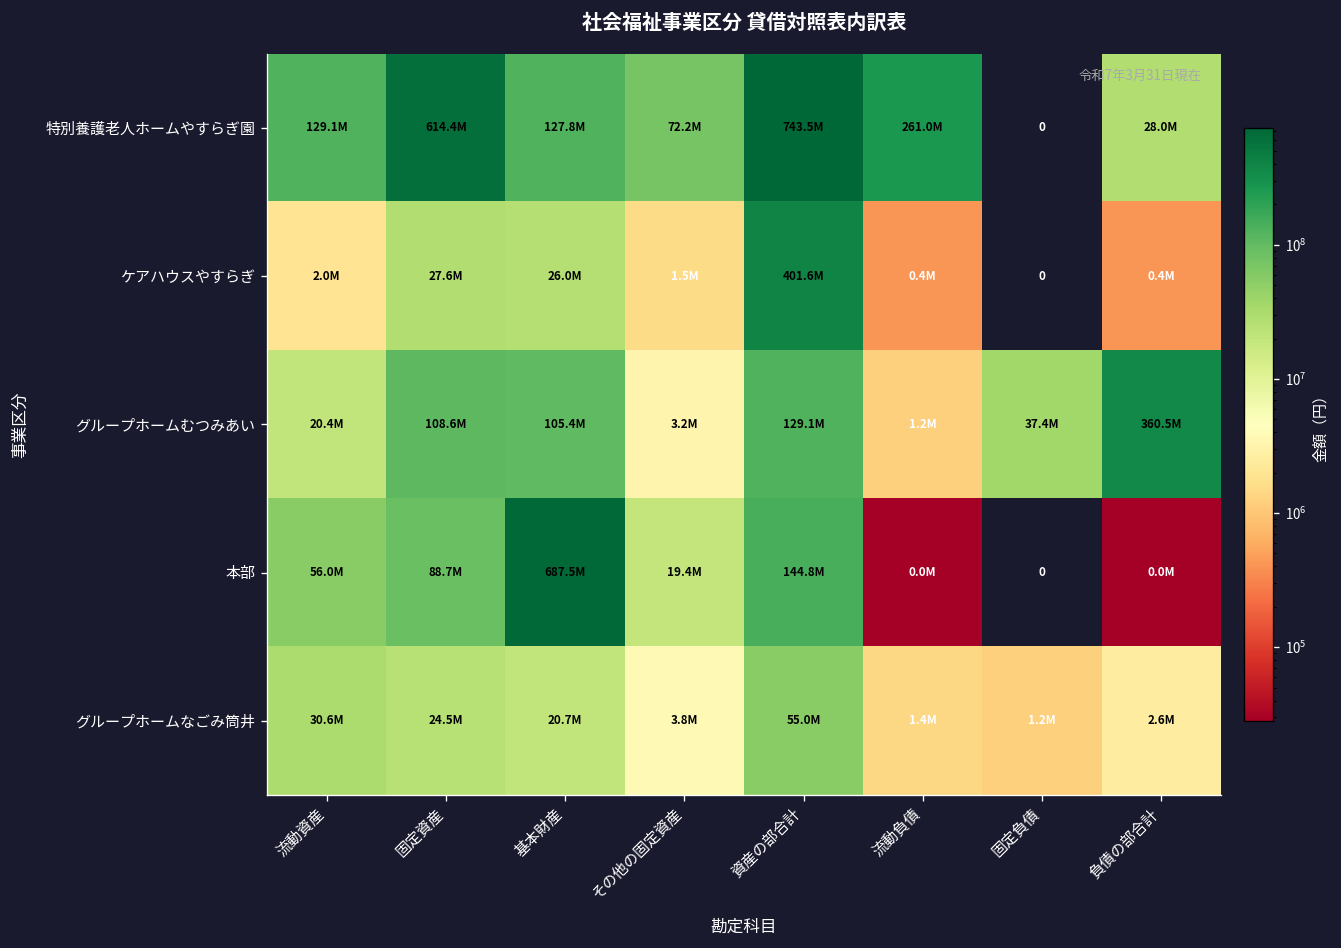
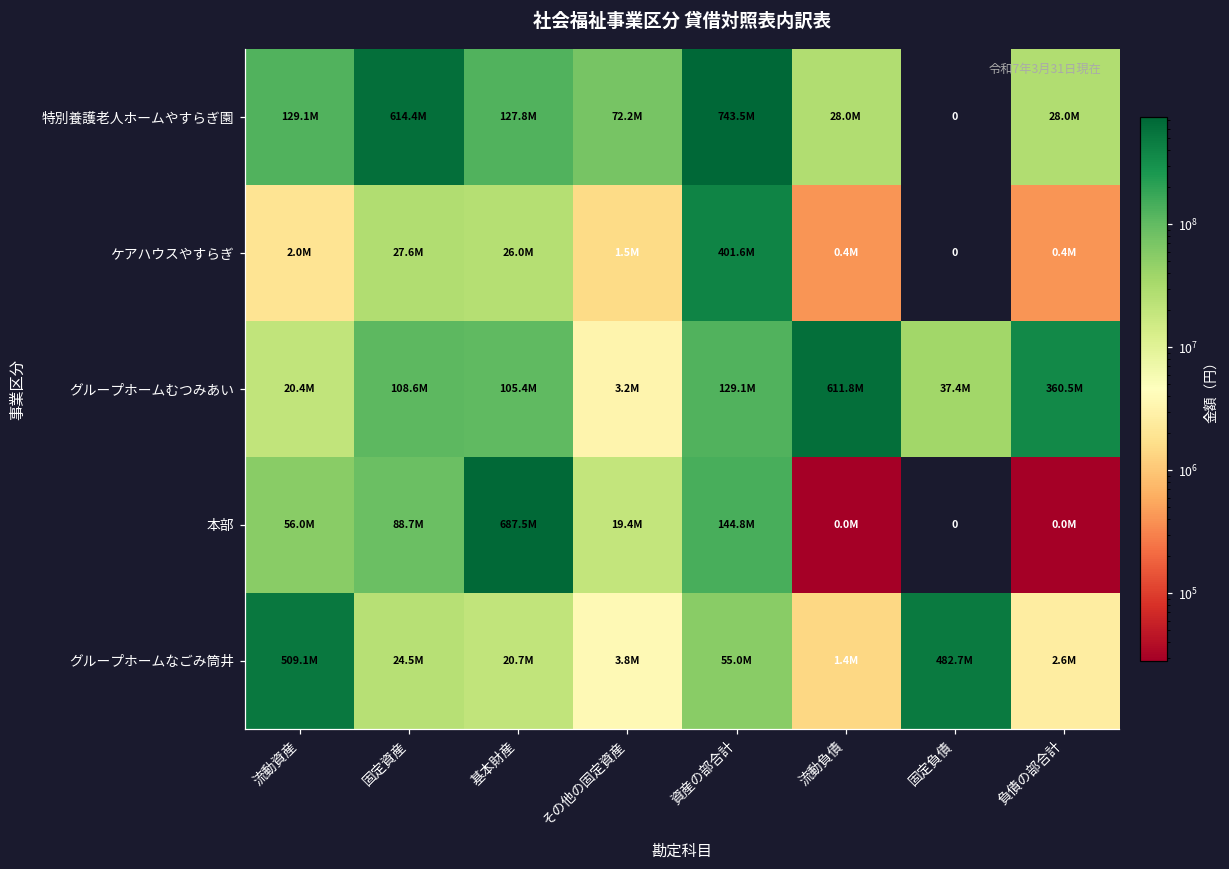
特別養護老人ホームやすらぎ園, 流動負債: 261.0M -> 28.0M
グループホームむつみあい, 流動負債: 1.2M -> 611.8M
グループホームなごみ筒井, 流動資産: 30.6M -> 509.1M
グループホームなごみ筒井, 固定負債: 1.2M -> 482.7M
